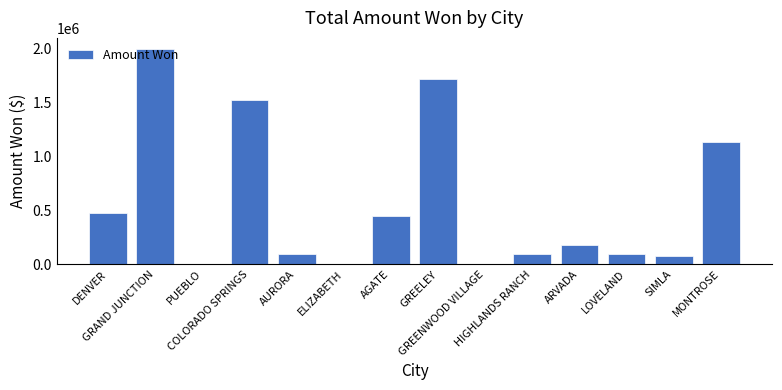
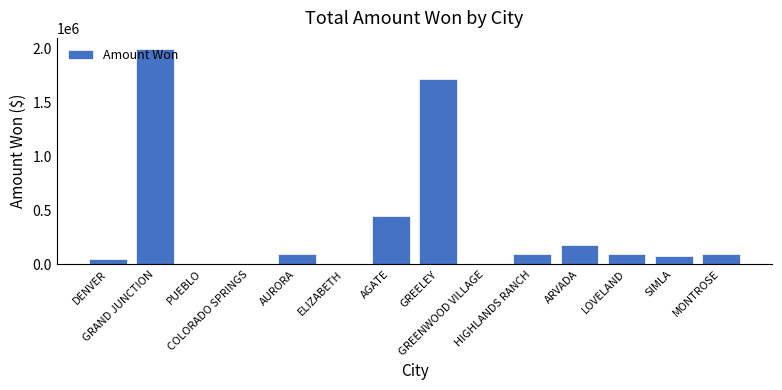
DENVER: 480000 -> 50000
COLORADO SPRINGS: 1520000 -> 0
MONTROSE: 1130000 -> 100000
